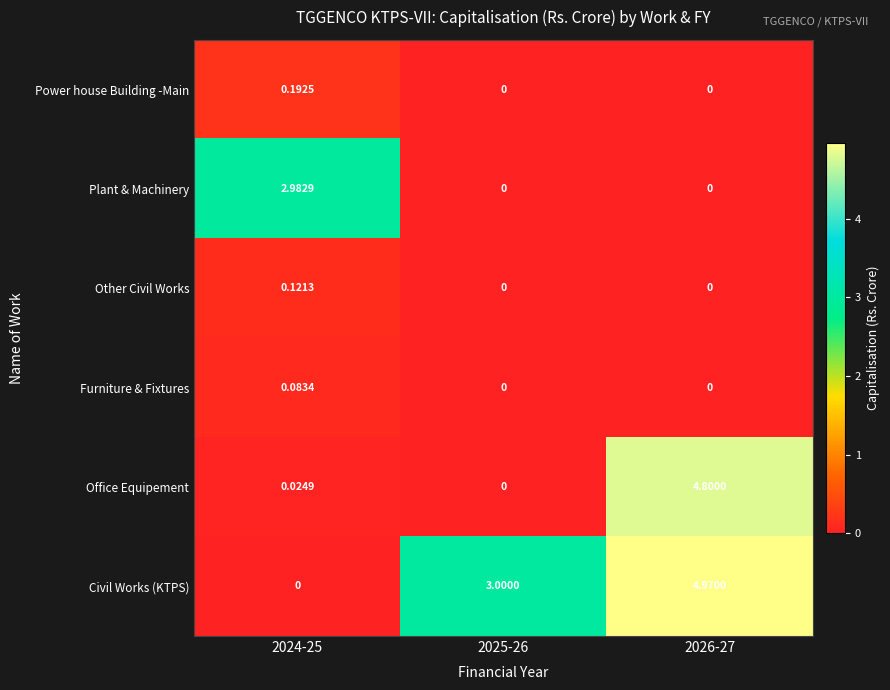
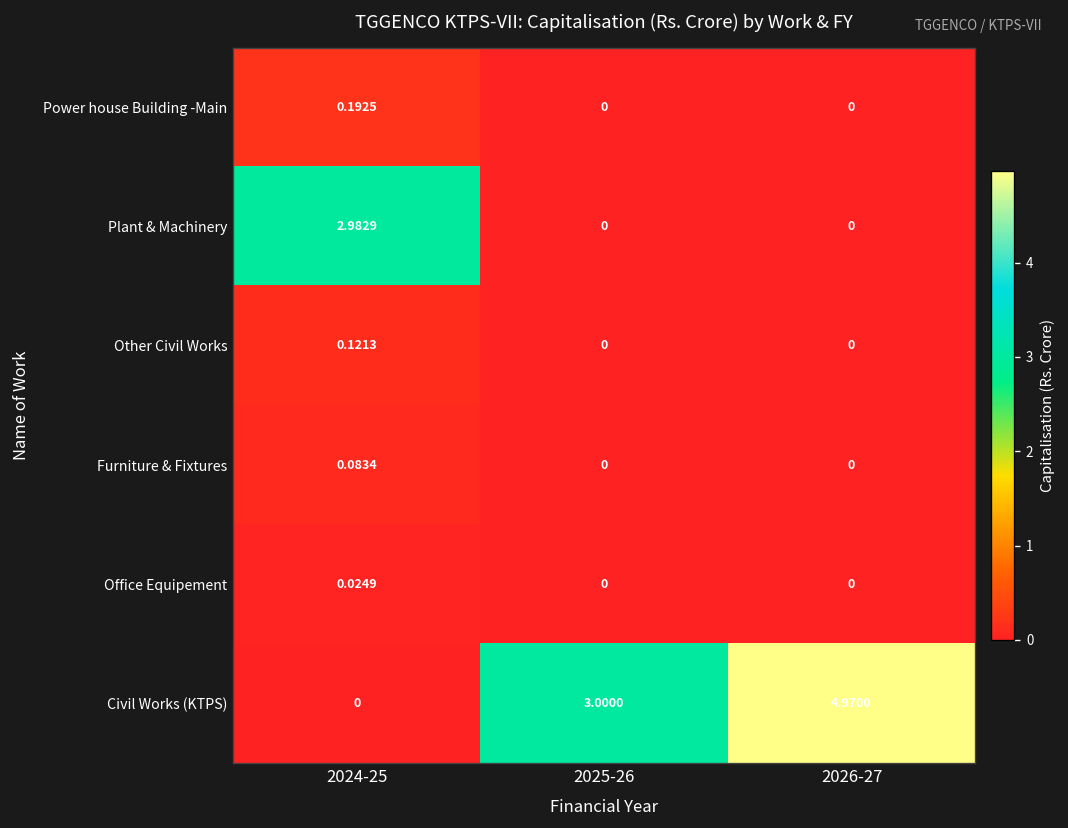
Office Equipement, 2026-27: 4.8000 -> 0
